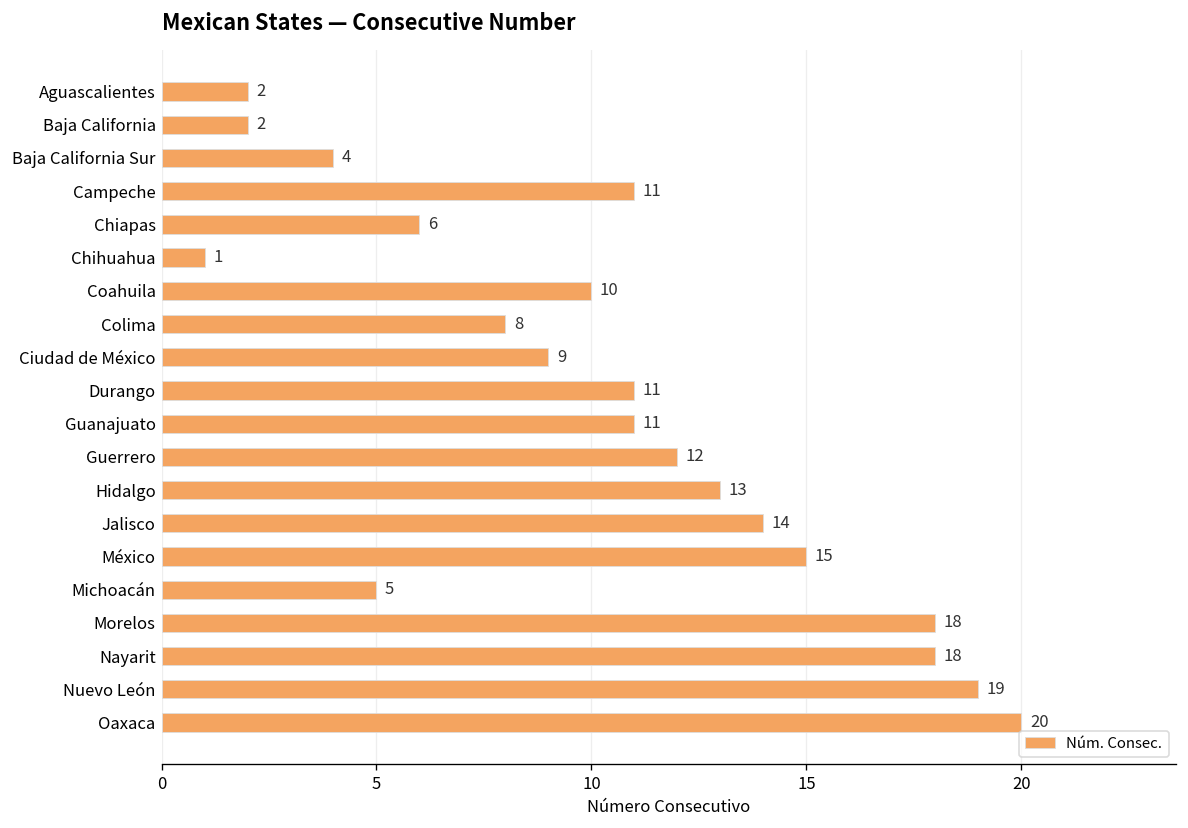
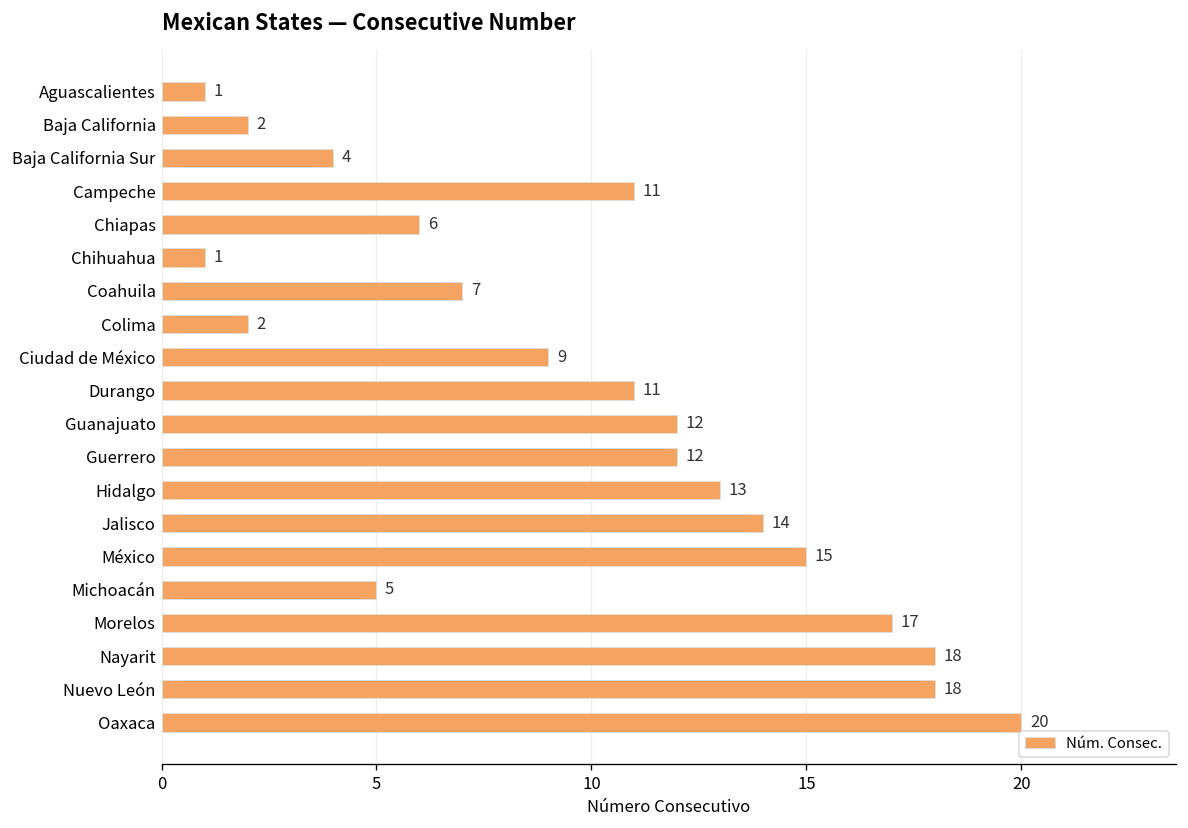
Aguascalientes: 2 -> 1
Coahuila: 10 -> 7
Colima: 8 -> 2
Guanajuato: 11 -> 12
Morelos: 18 -> 17
Nuevo León: 19 -> 18
